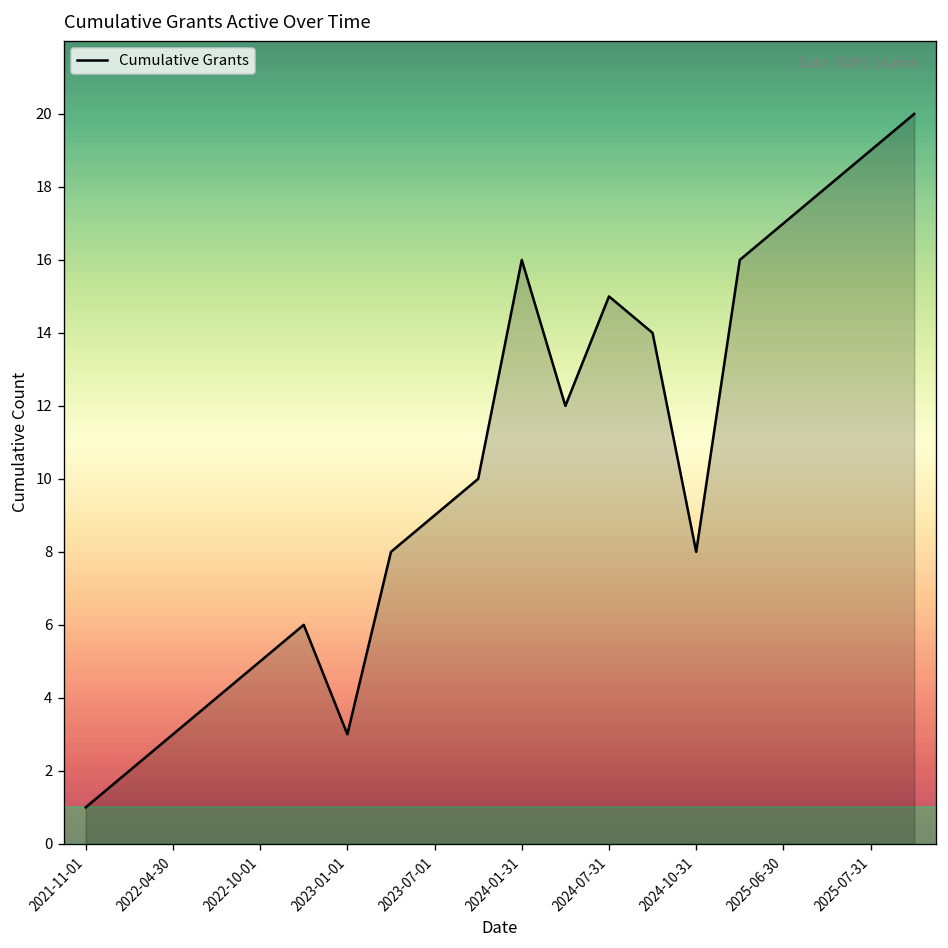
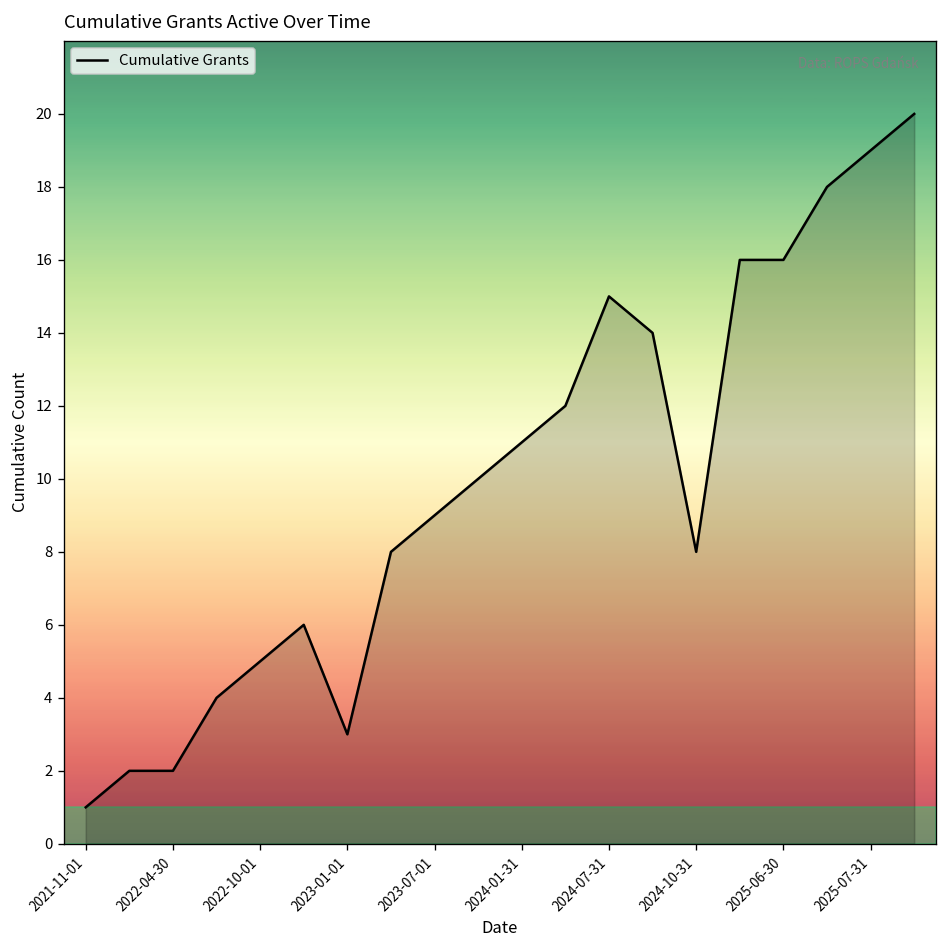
2022-04-30: 3 -> 2
2024-01-31: 16 -> 11
2025-06-30: 17 -> 16
